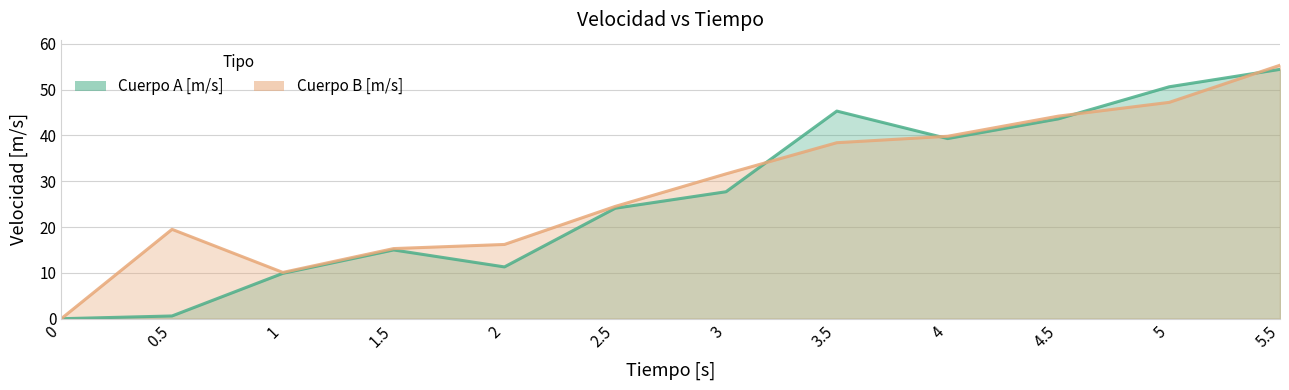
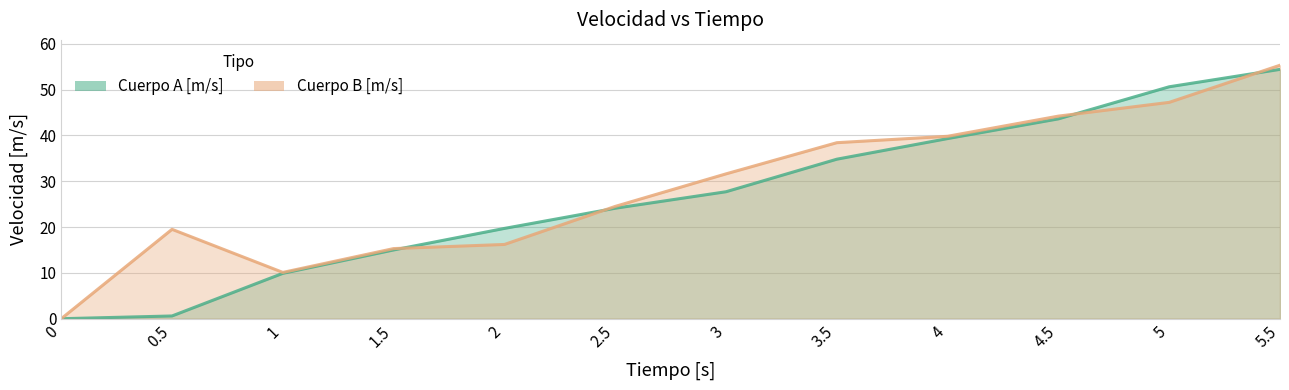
Cuerpo A [m/s], 2: 11 -> 20
Cuerpo A [m/s], 3.5: 45 -> 35
